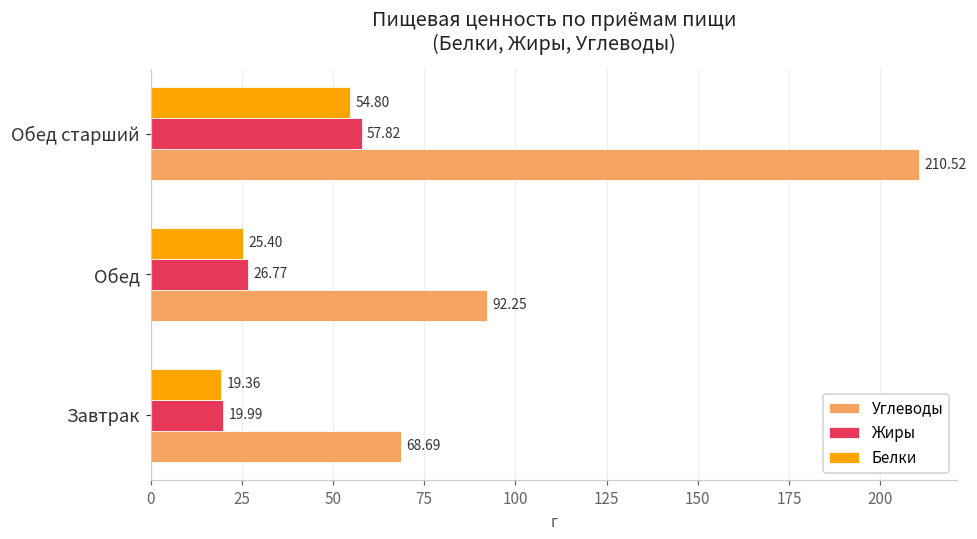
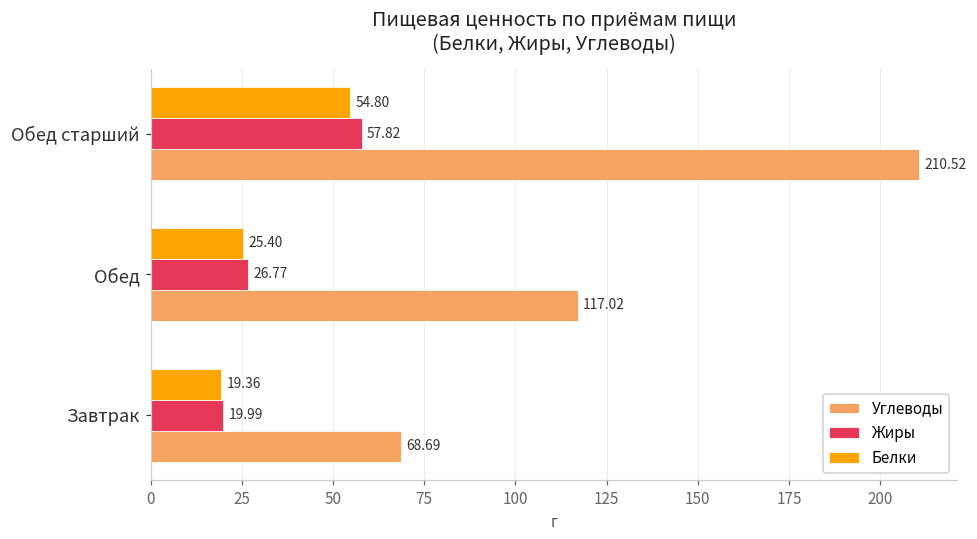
Углеводы, Обед: 92.25 -> 117.02
